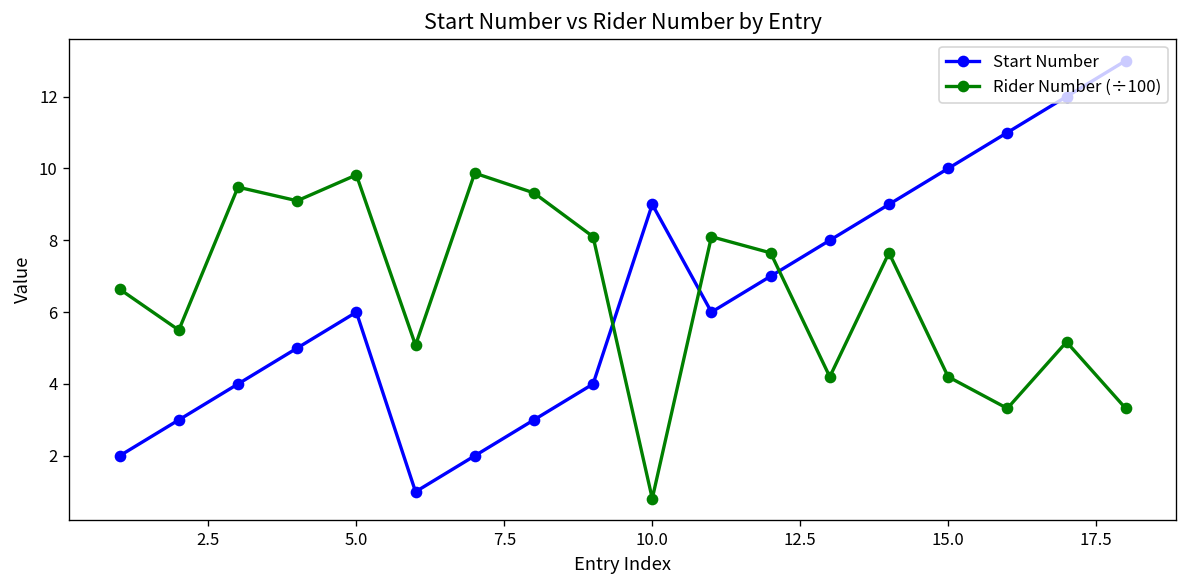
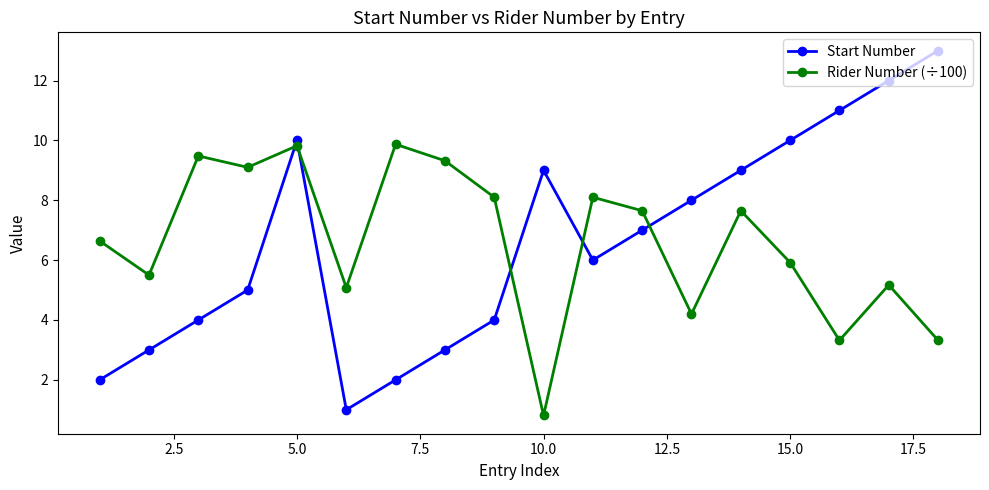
Start Number, 5.0: 6 -> 10
Rider Number (÷100), 15.0: 4.2 -> 5.9
